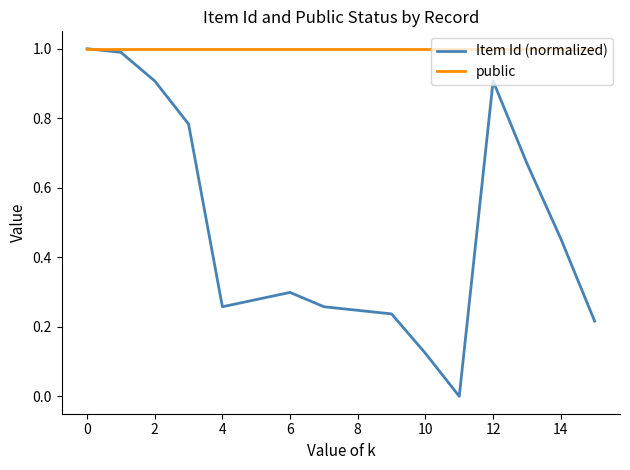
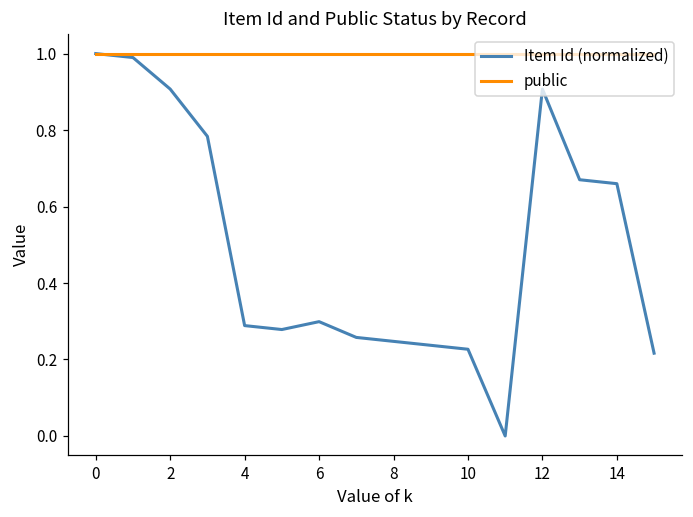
Item Id (normalized), 4: 0.26 -> 0.29
Item Id (normalized), 10: 0.12 -> 0.23
Item Id (normalized), 14: 0.45 -> 0.66
